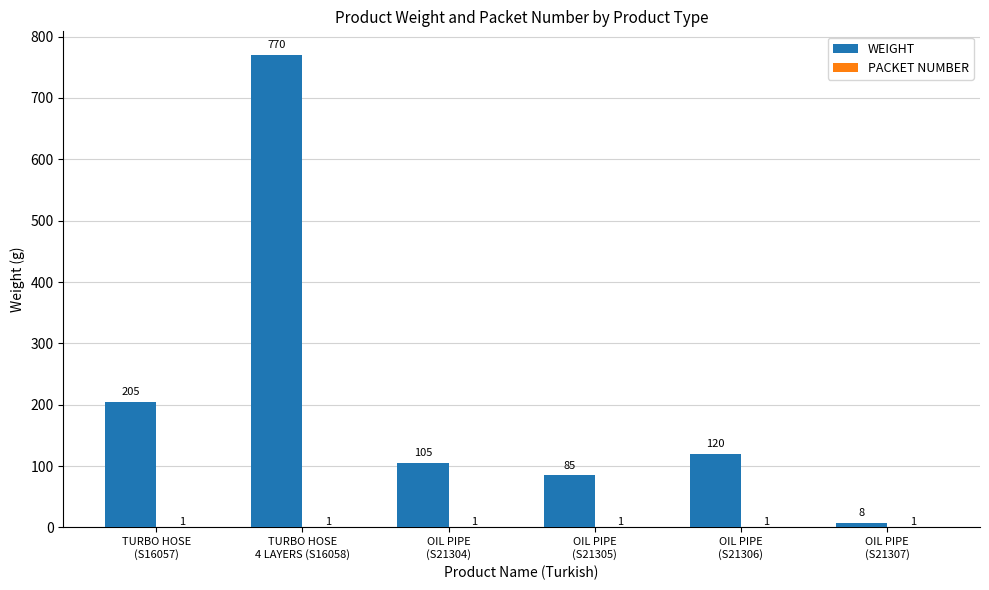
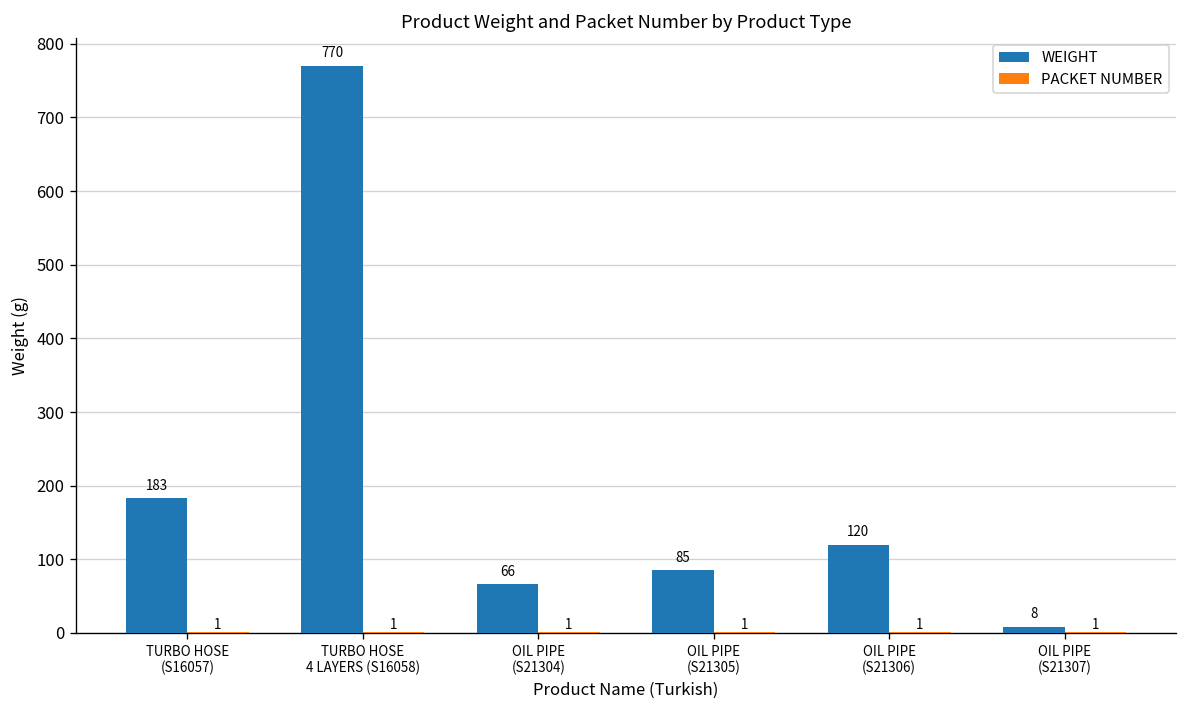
WEIGHT, TURBO HOSE (S16057): 205 -> 183
WEIGHT, OIL PIPE (S21304): 105 -> 66
